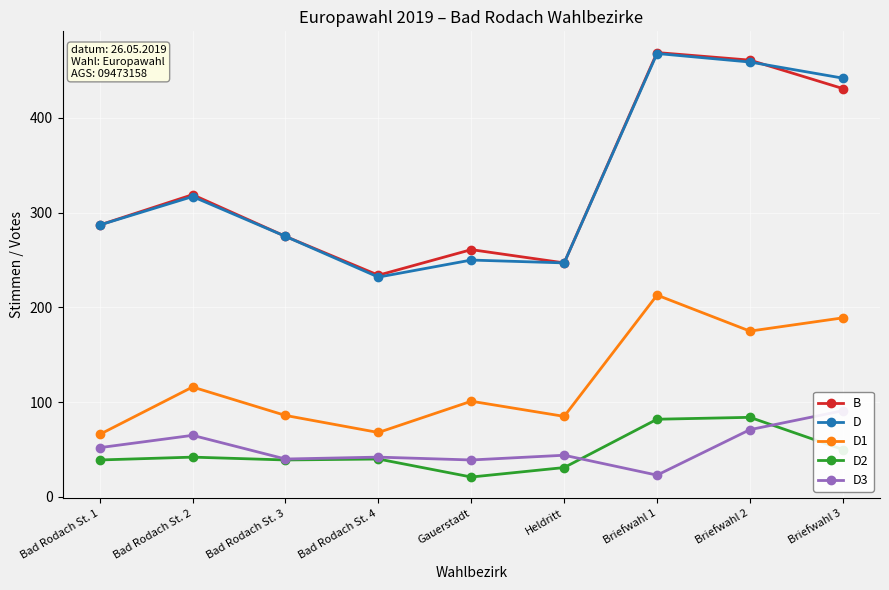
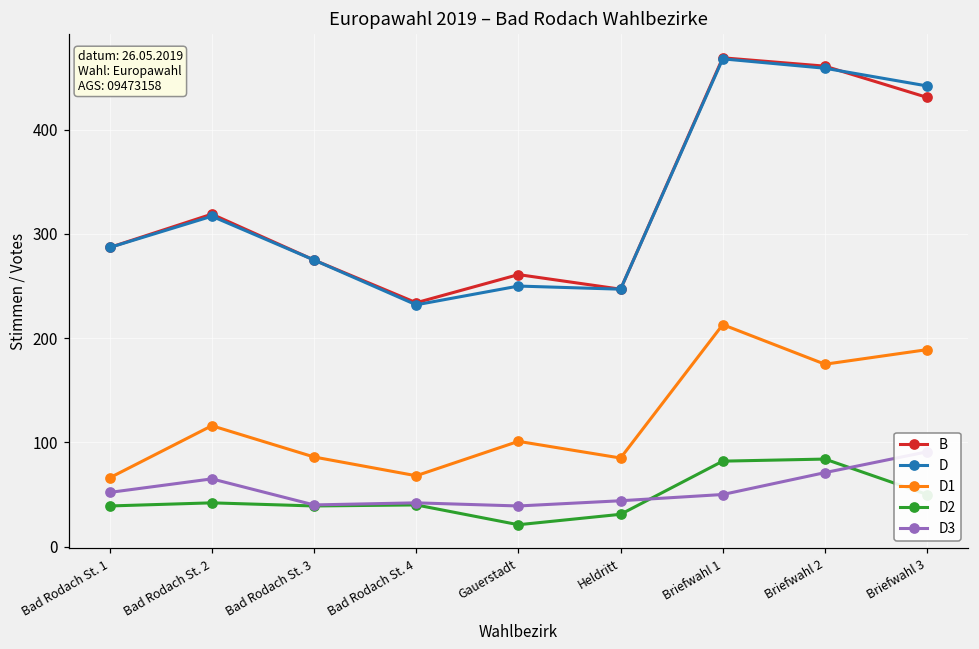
D3, Briefwahl 1: 20 -> 50
